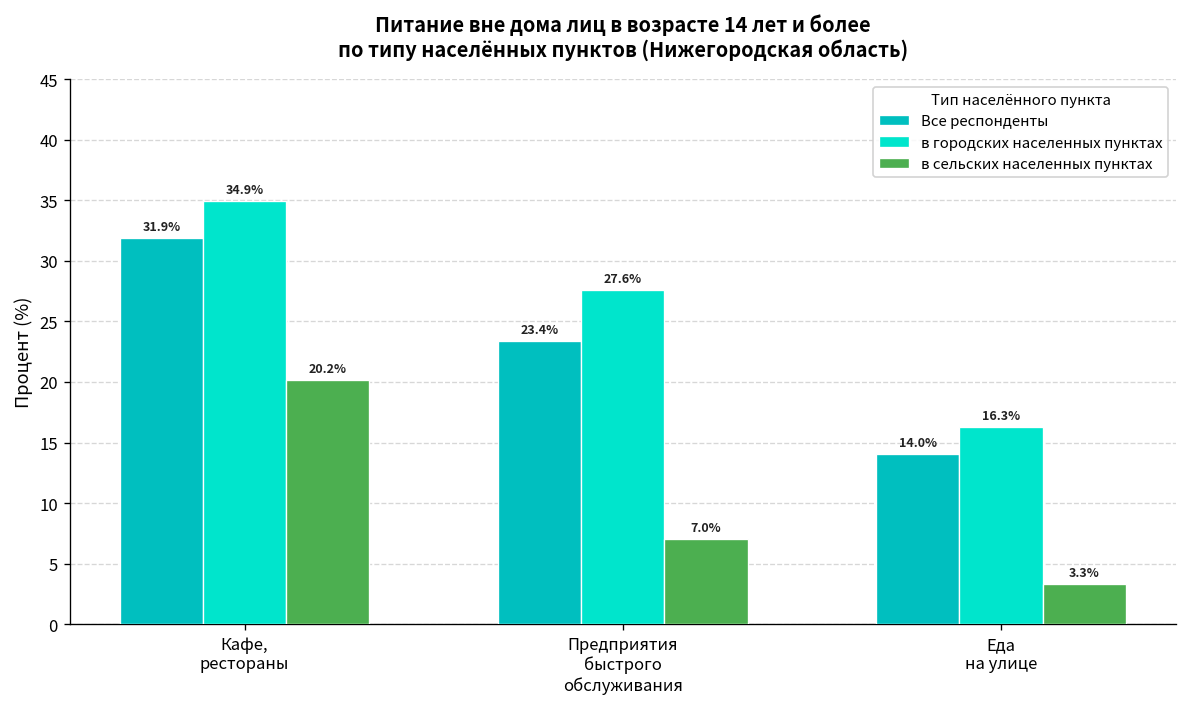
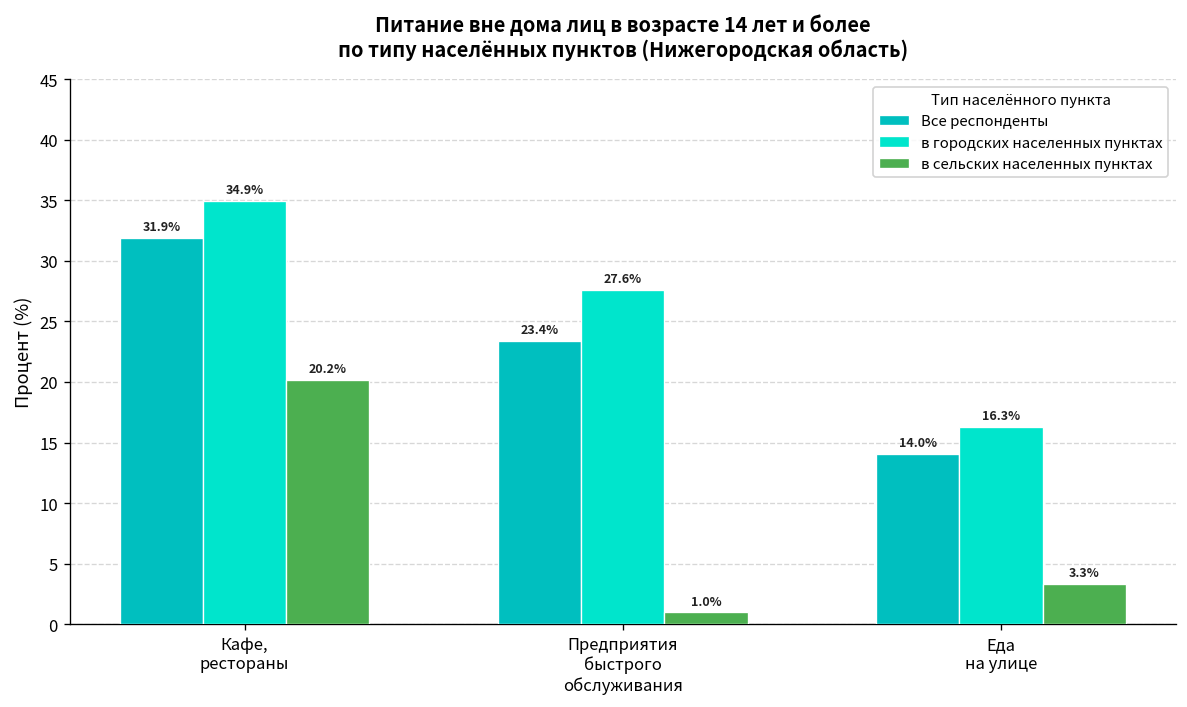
в сельских населенных пунктах, Предприятия быстрого обслуживания: 7.0% -> 1.0%
